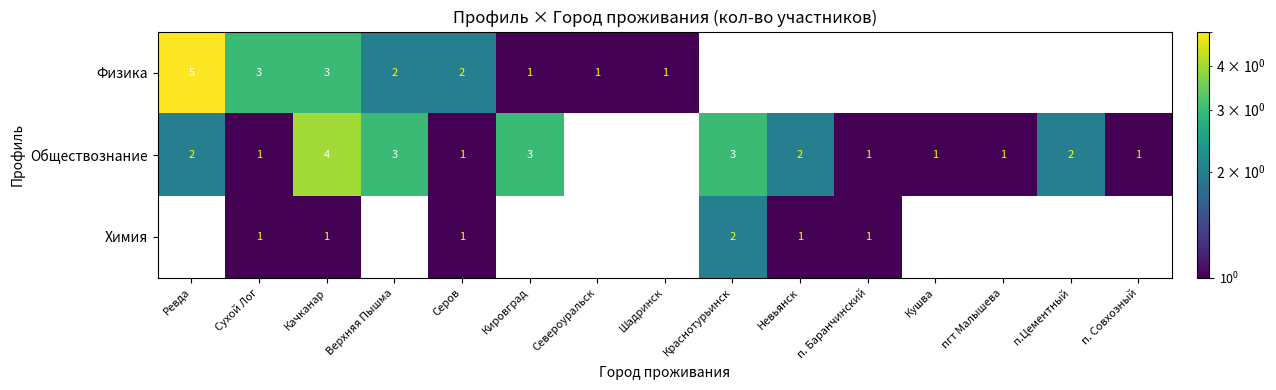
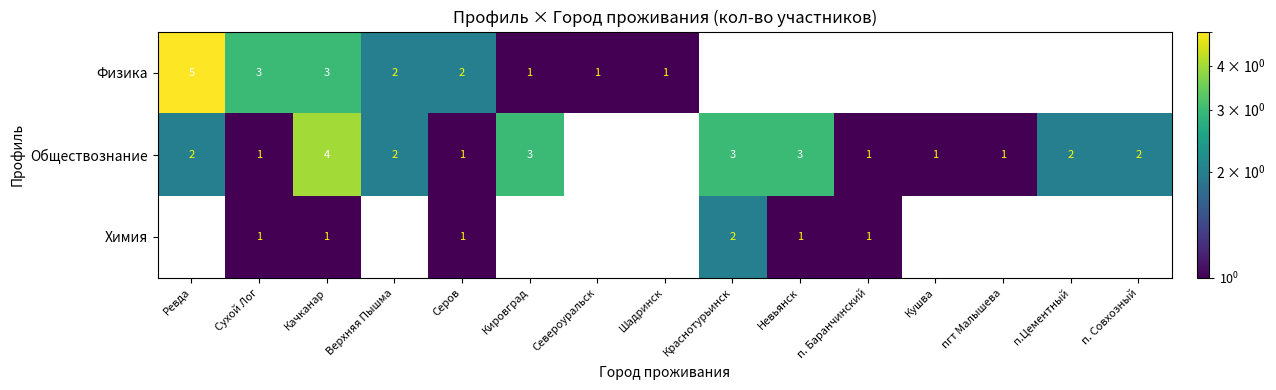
Обществознание, Верхняя Пышма: 3 -> 2
Обществознание, Невьянск: 2 -> 3
Обществознание, п. Совхозный: 1 -> 2
